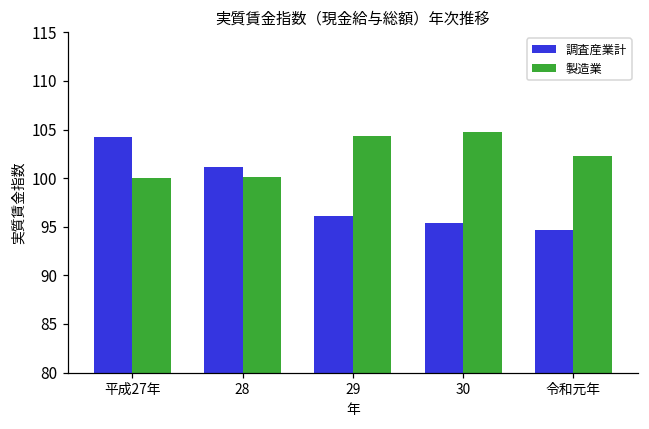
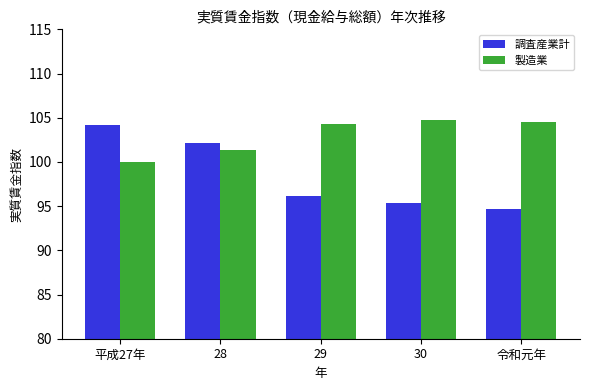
調査産業計, 28: 101 -> 102
製造業, 28: 100 -> 101
製造業, 令和元年: 102 -> 105
